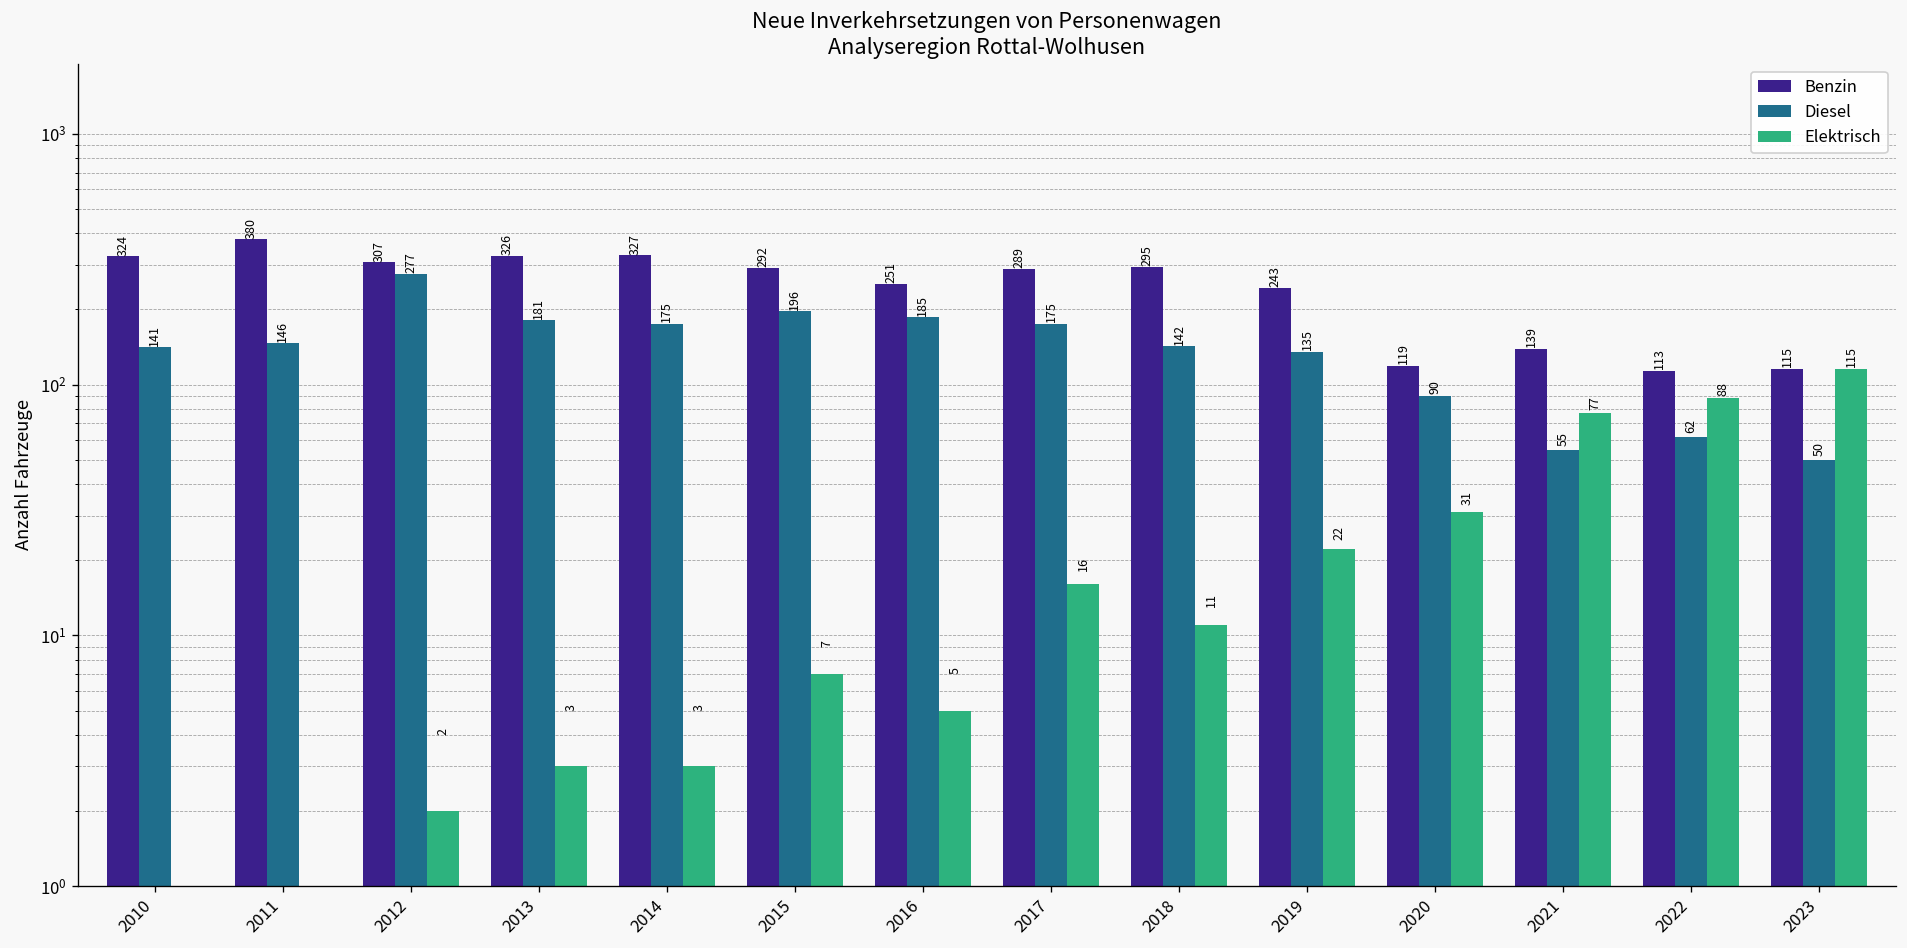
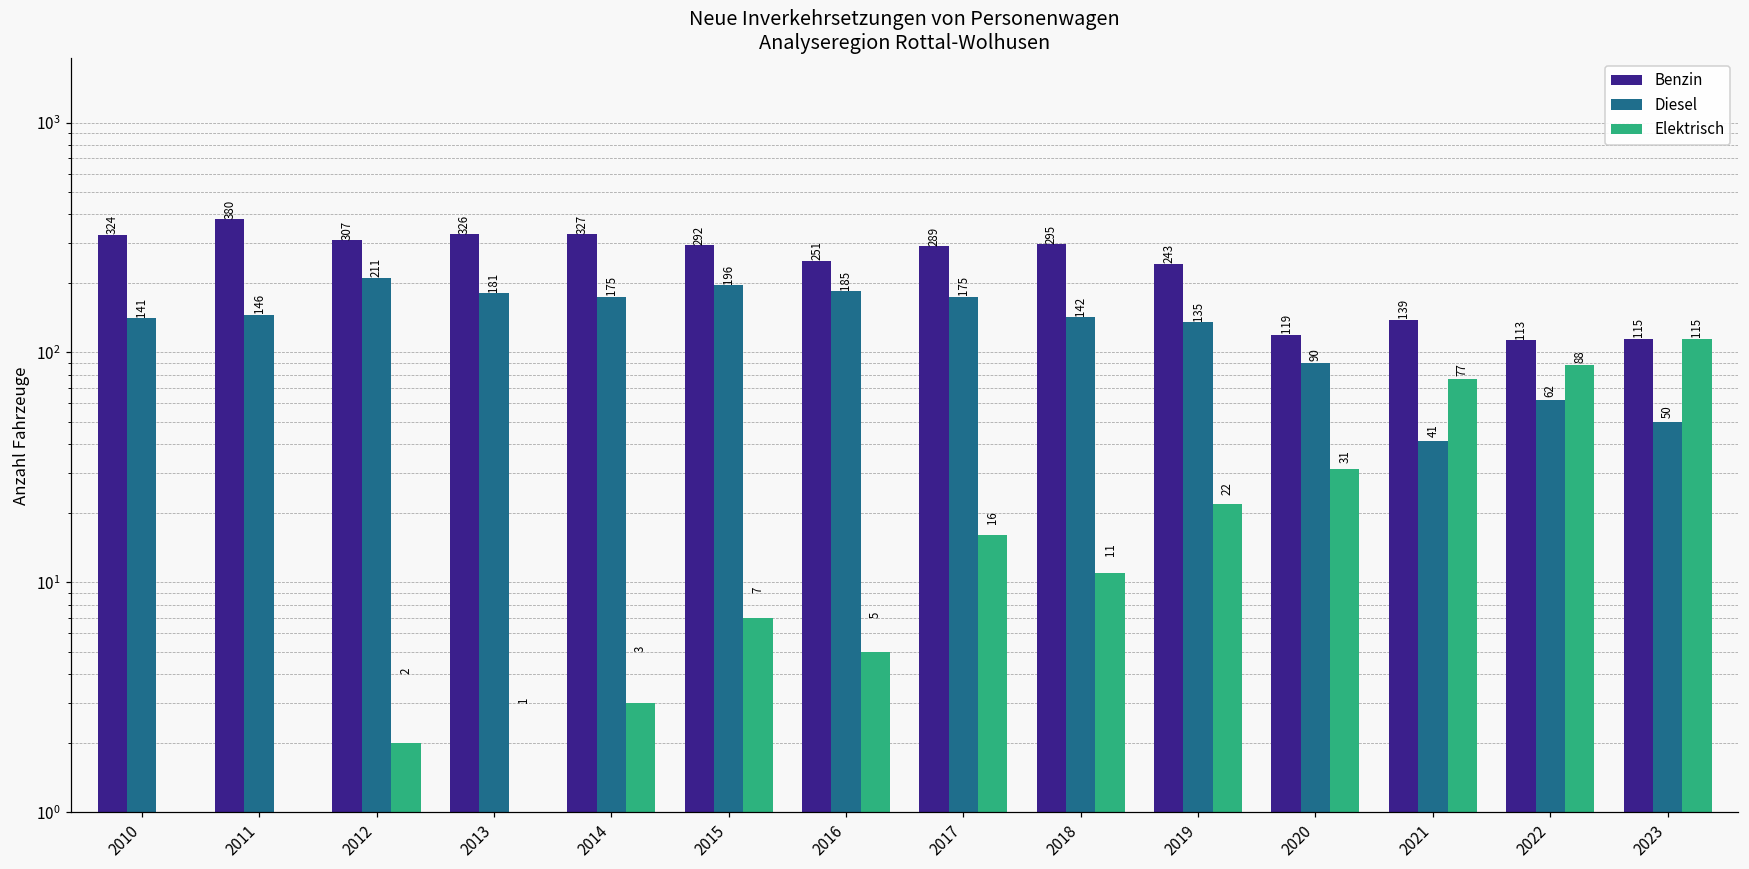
Diesel, 2012: 277 -> 211
Elektrisch, 2013: 3 -> 1
Diesel, 2021: 55 -> 41
